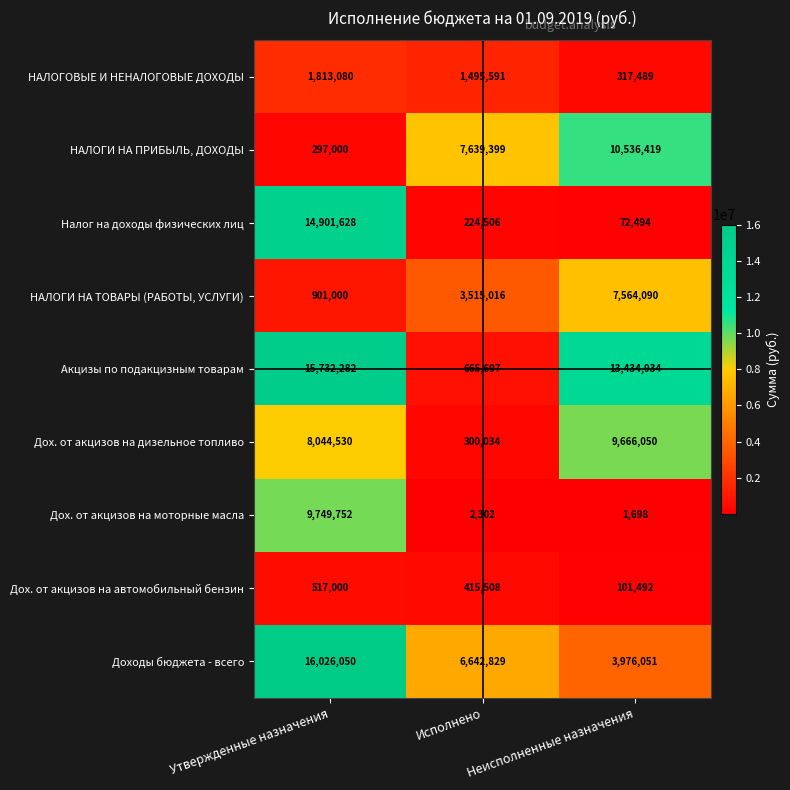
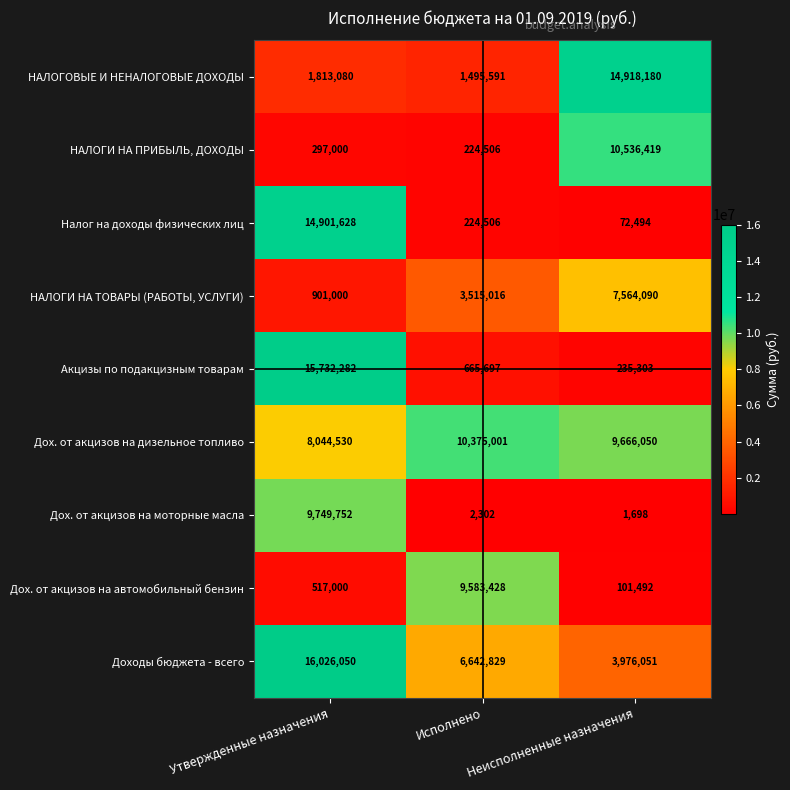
НАЛОГОВЫЕ И НЕНАЛОГОВЫЕ ДОХОДЫ, Неисполненные назначения: 317,489 -> 14,918,180
НАЛОГИ НА ПРИБЫЛЬ, ДОХОДЫ, Исполнено: 7,639,399 -> 224,506
Акцизы по подакцизным товарам, Неисполненные назначения: 13,434,934 -> 235,303
Дох. от акцизов на дизельное топливо, Исполнено: 300,034 -> 10,375,001
Дох. от акцизов на автомобильный бензин, Исполнено: 415,508 -> 9,583,428
